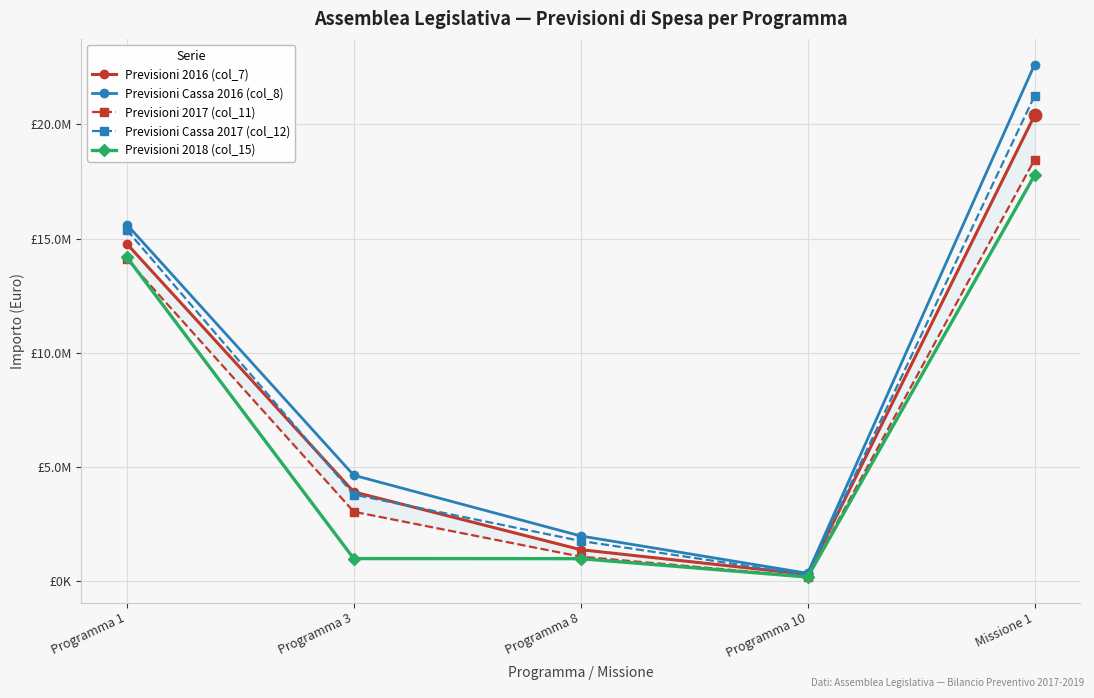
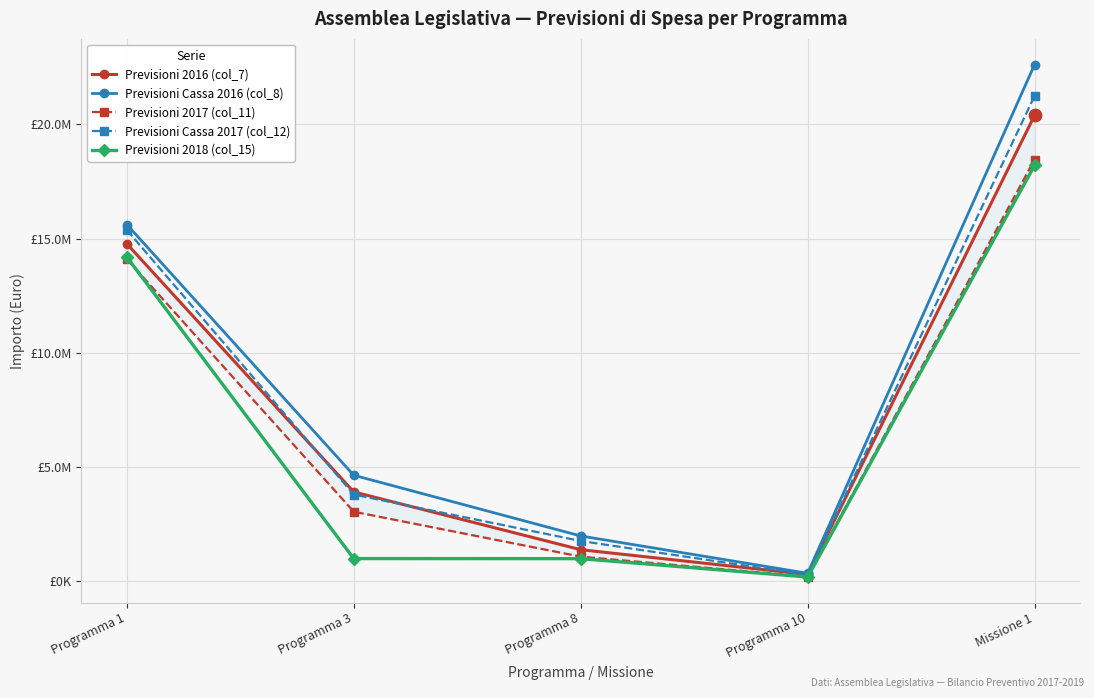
Previsioni 2018 (col_15), Missione 1: £17800000 -> £18200000
